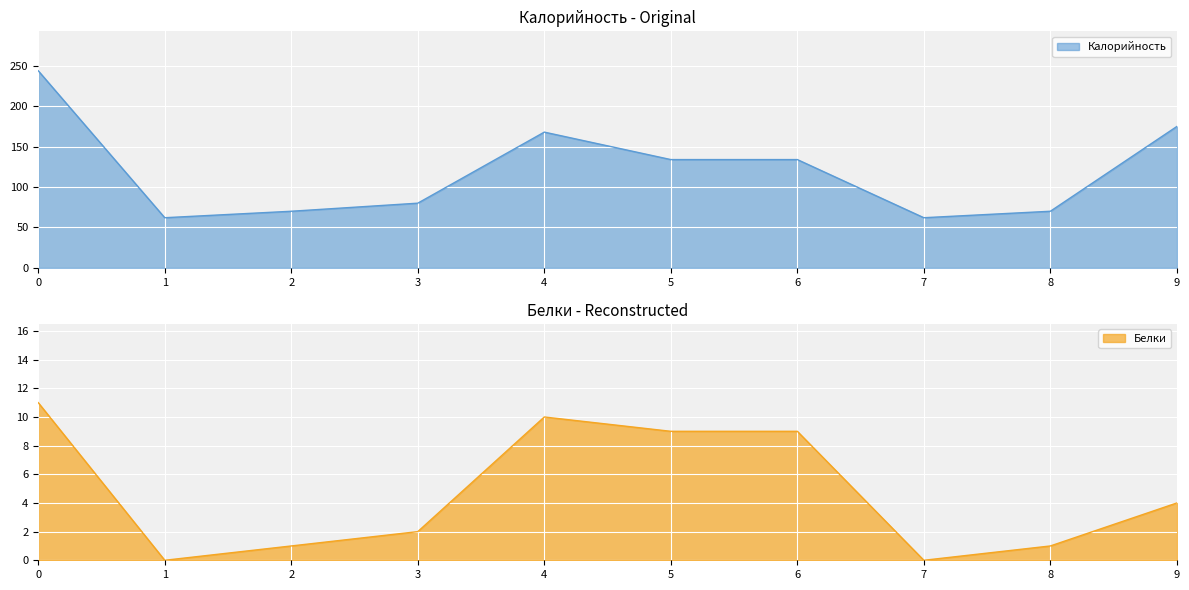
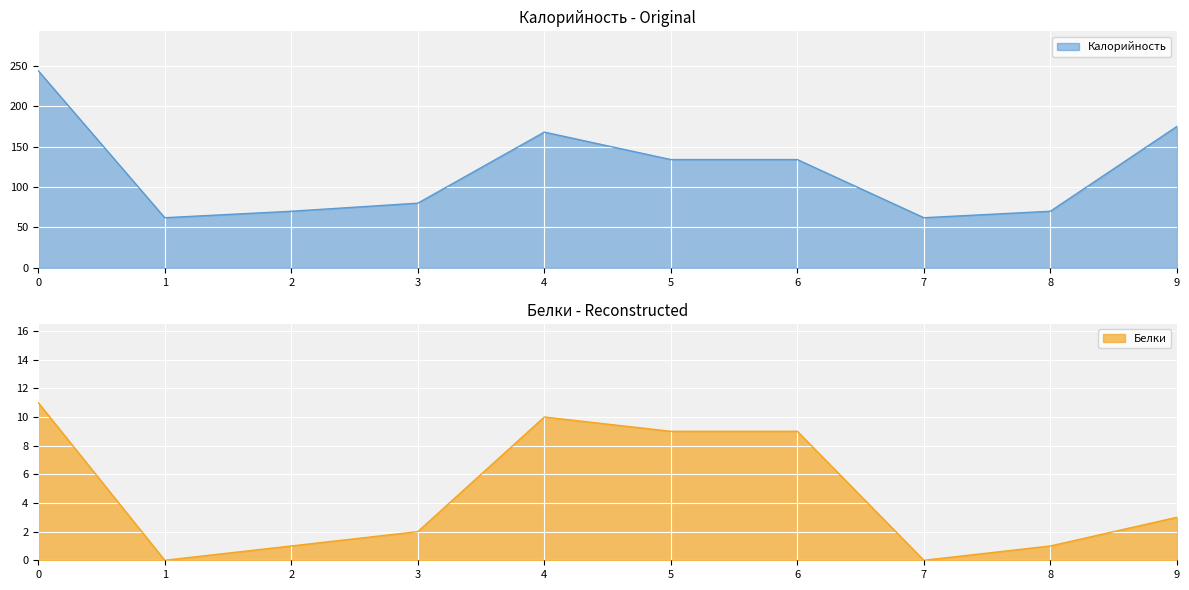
Белки - Reconstructed, 9: 4 -> 3
